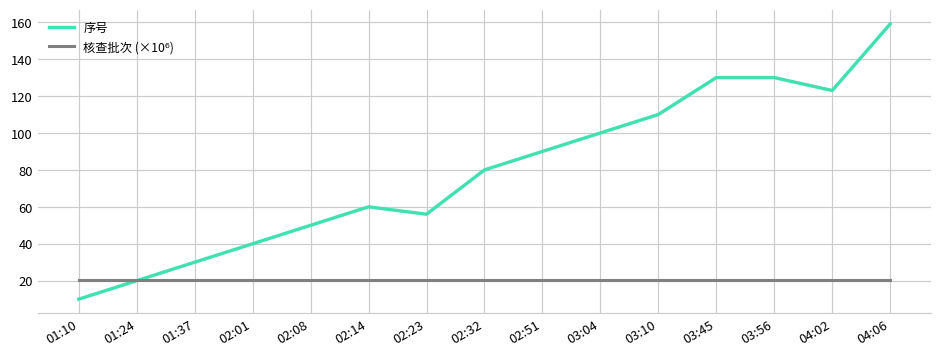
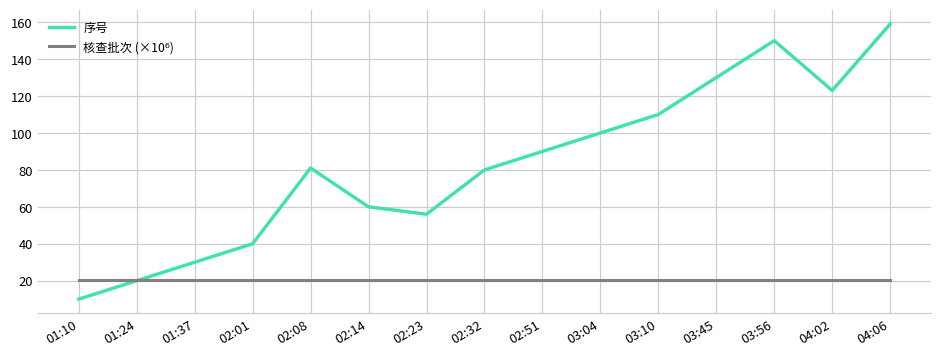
序号, 02:08: 50 -> 81
序号, 03:56: 130 -> 150
